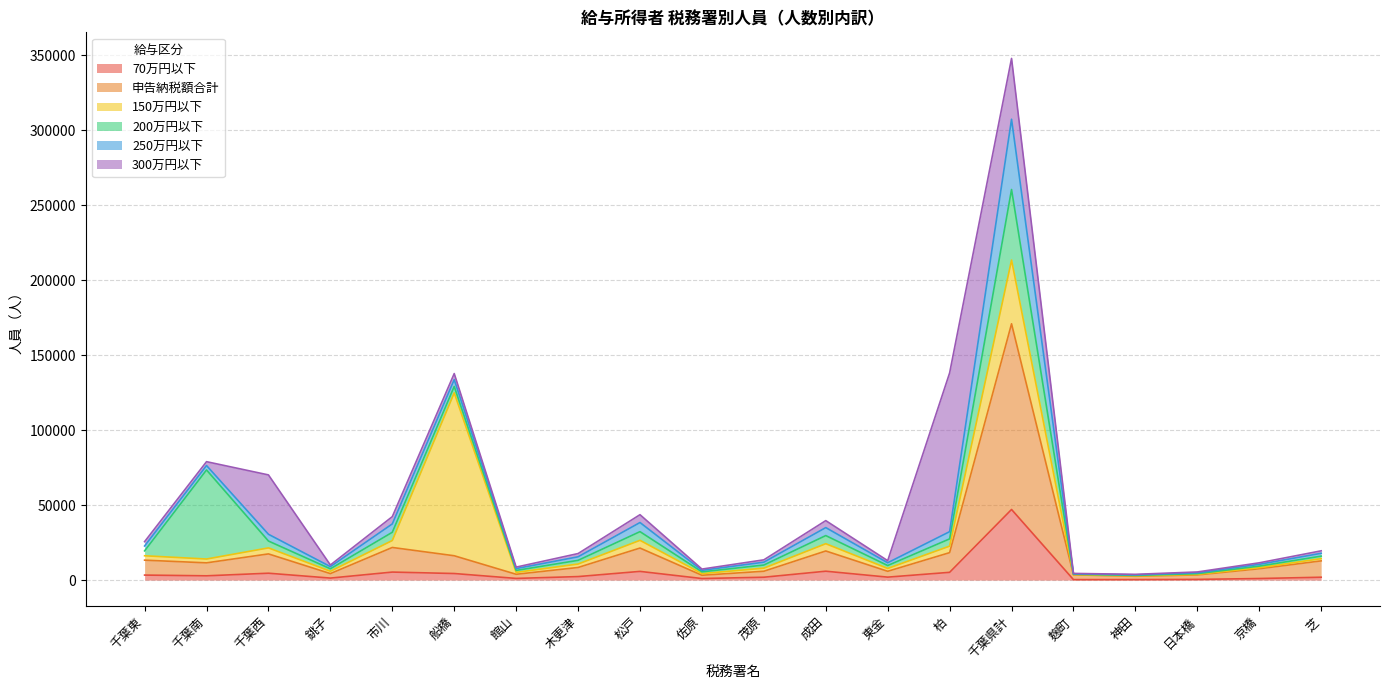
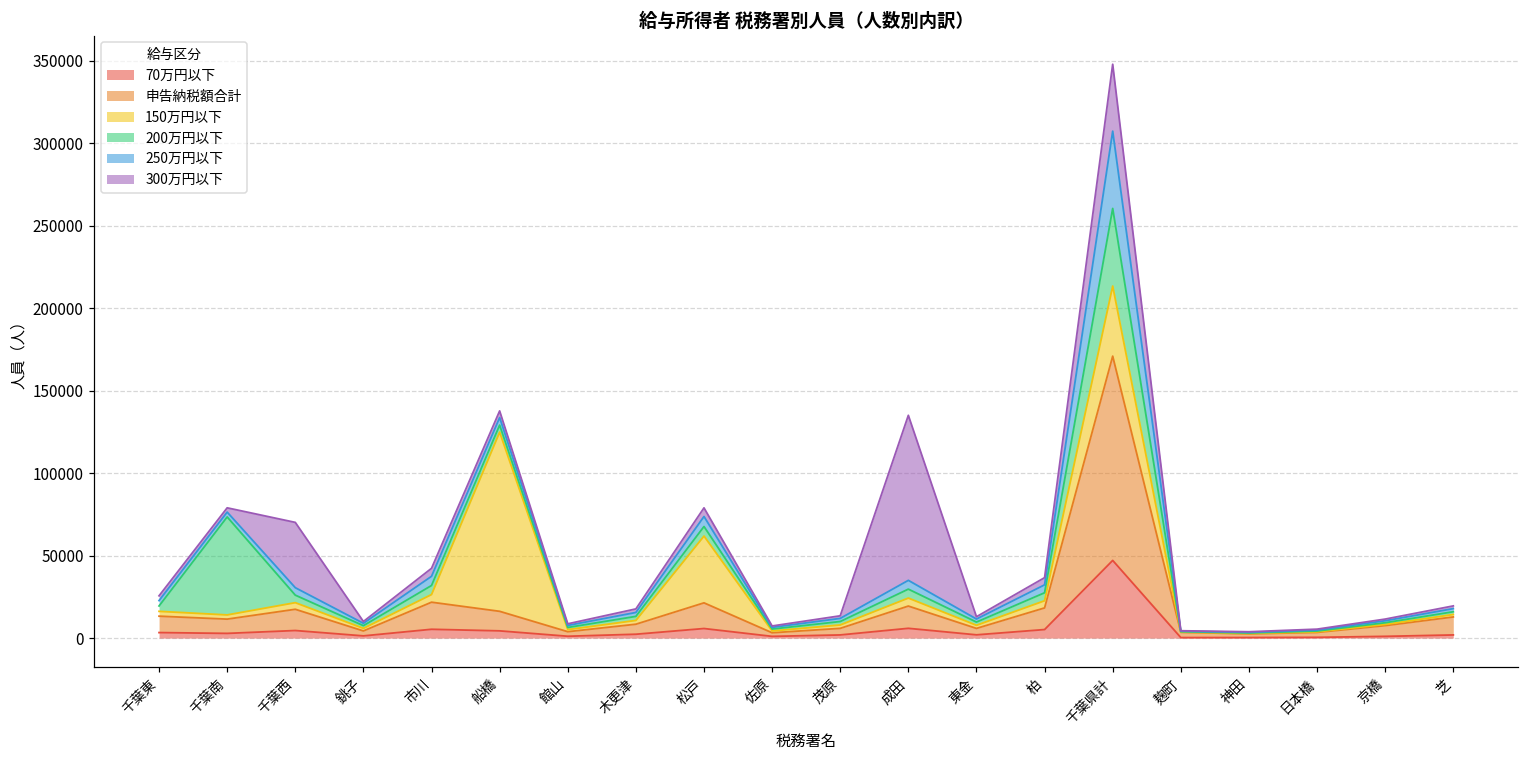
150万円以下, 松戸: 5000 -> 40000
300万円以下, 成田: 5000 -> 100000
300万円以下, 柏: 106000 -> 4000
